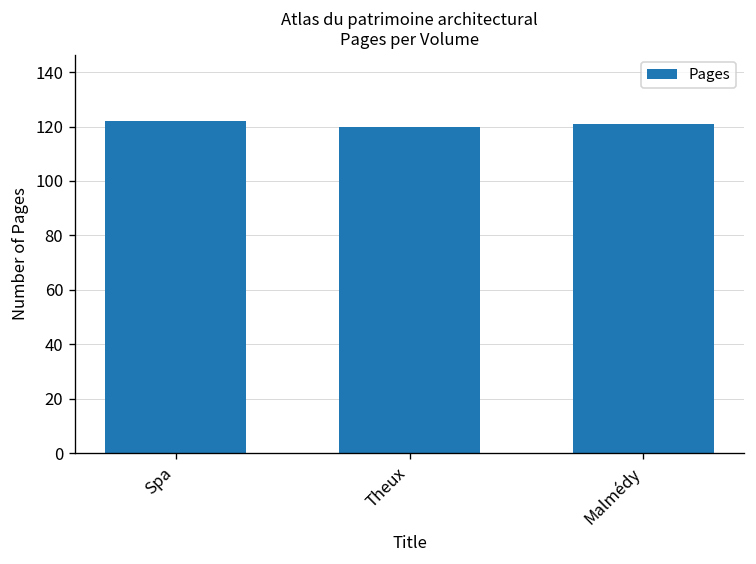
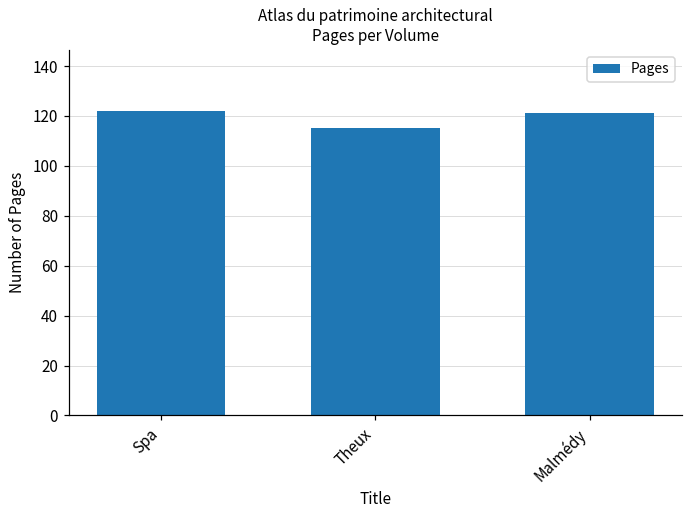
Theux: 120 -> 115
